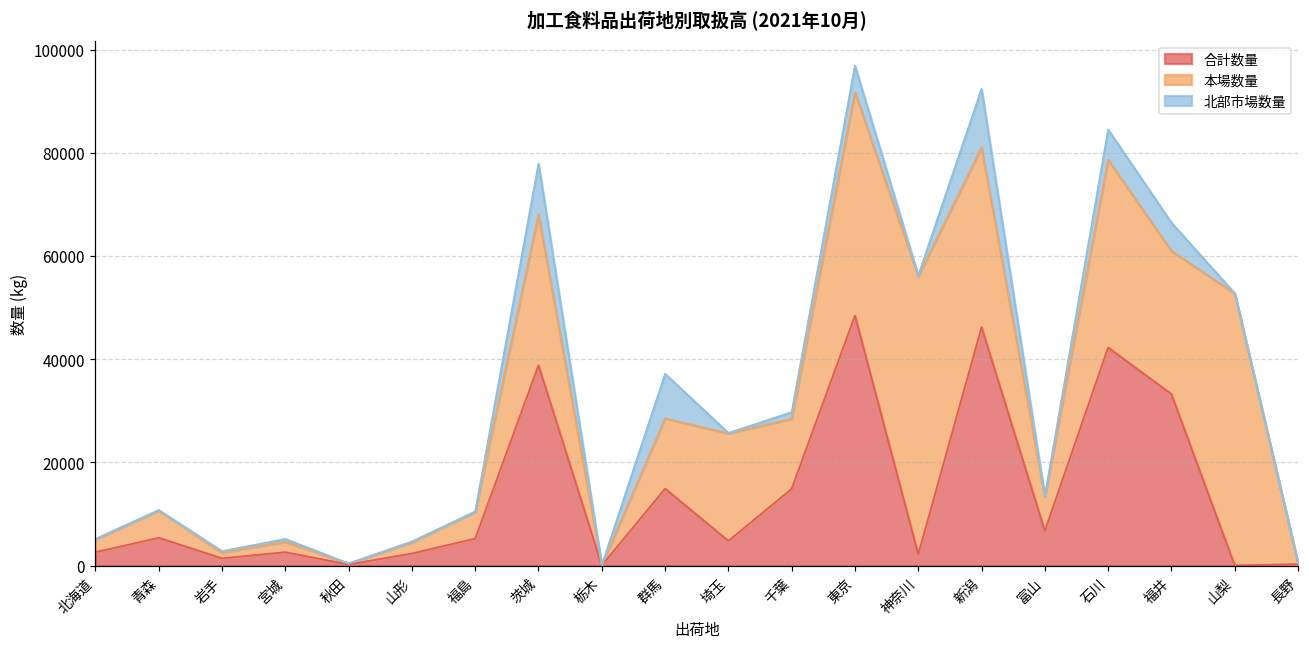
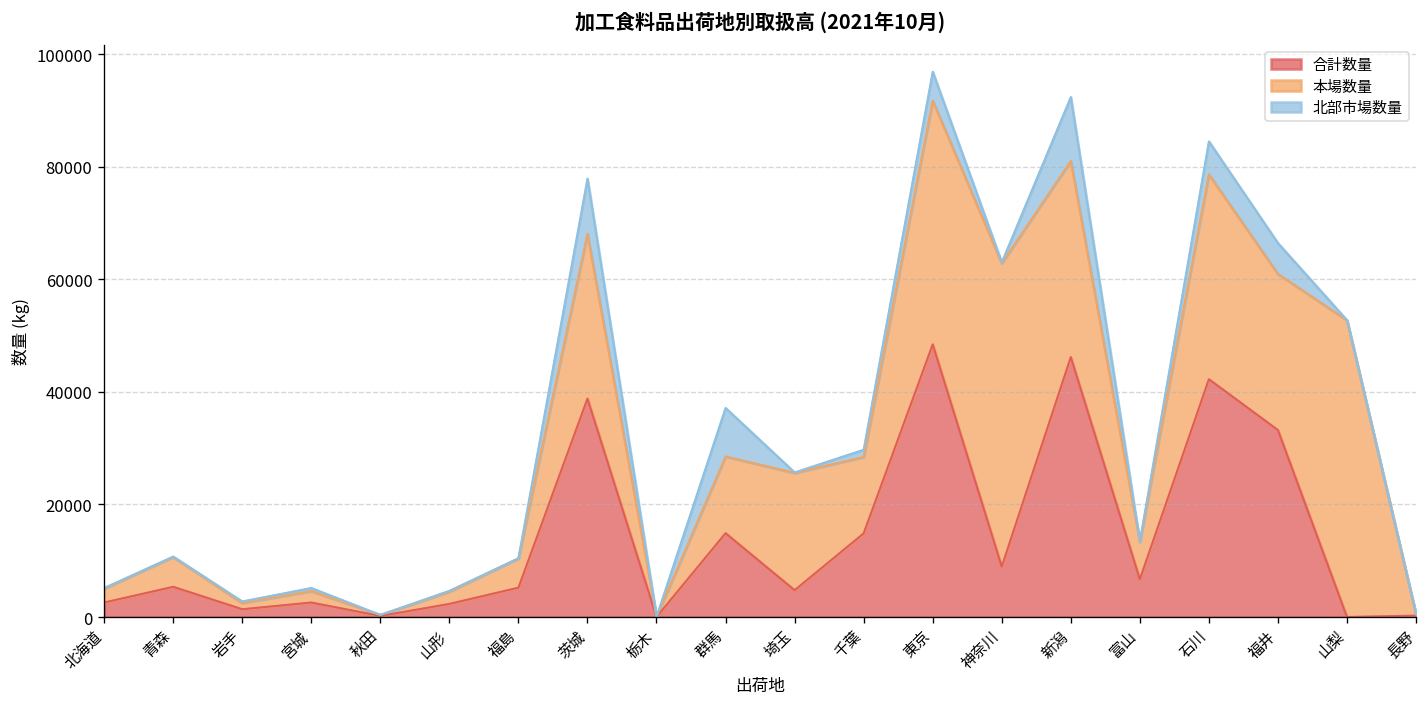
合計数量, 神奈川: 2000 -> 9000
